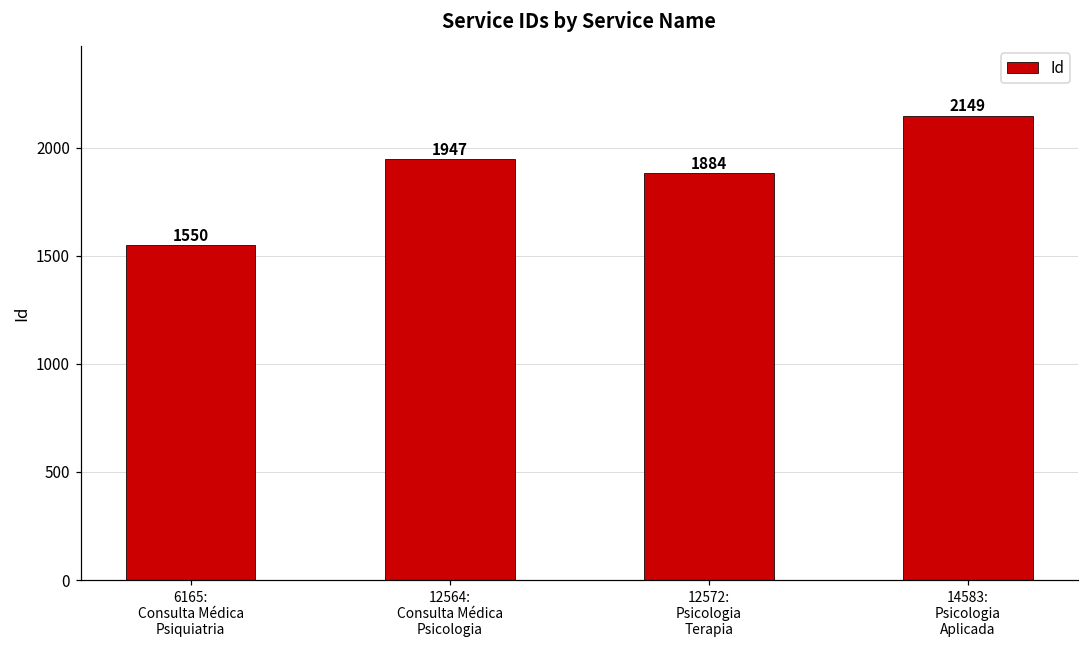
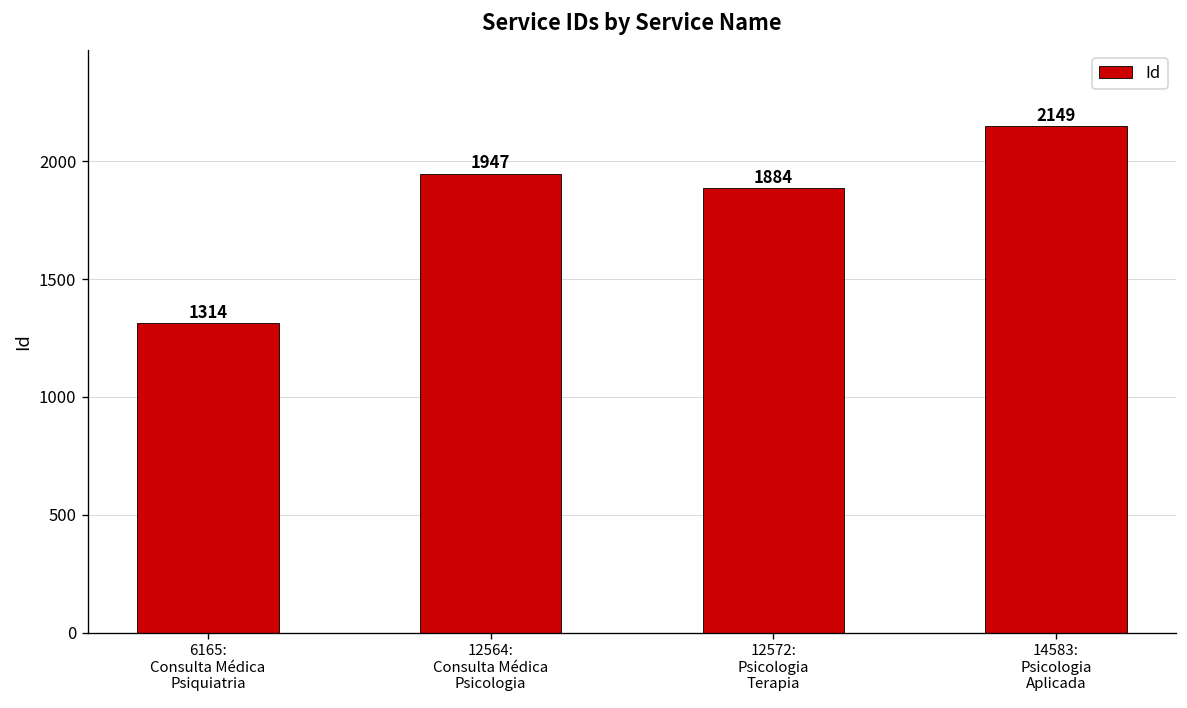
6165: Consulta Médica Psiquiatria: 1550 -> 1314
